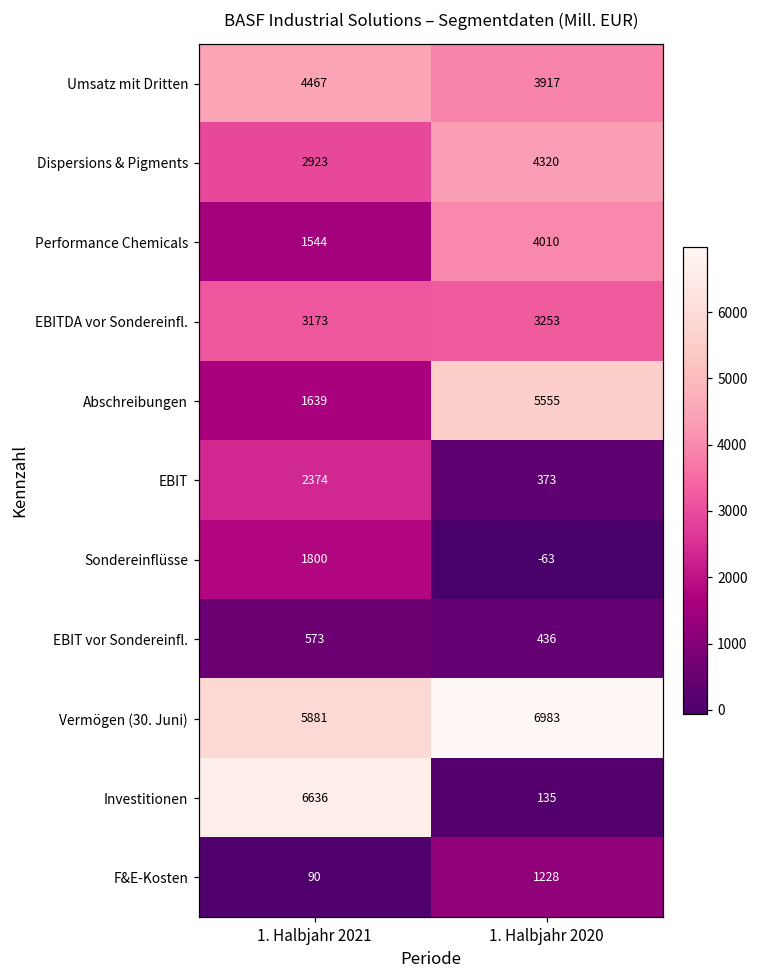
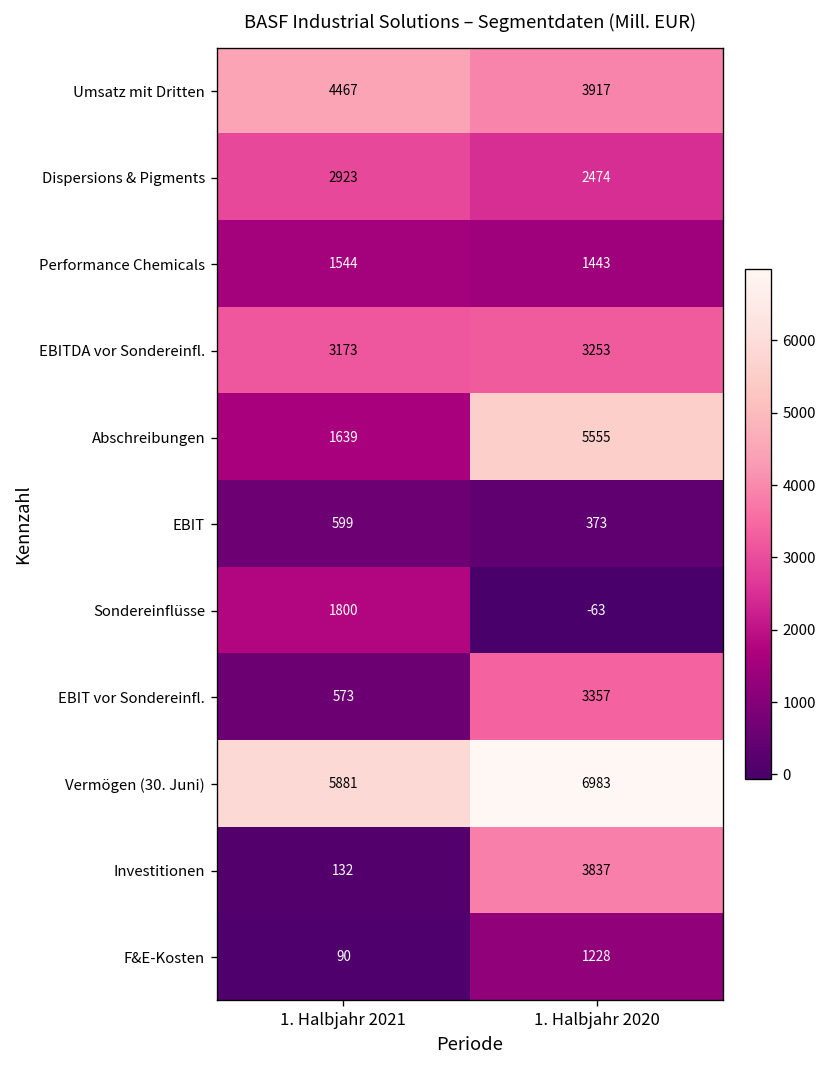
Dispersions & Pigments, 1. Halbjahr 2020: 4320 -> 2474
Performance Chemicals, 1. Halbjahr 2020: 4010 -> 1443
EBIT, 1. Halbjahr 2021: 2374 -> 599
EBIT vor Sondereinfl., 1. Halbjahr 2020: 436 -> 3357
Investitionen, 1. Halbjahr 2021: 6636 -> 132
Investitionen, 1. Halbjahr 2020: 135 -> 3837
